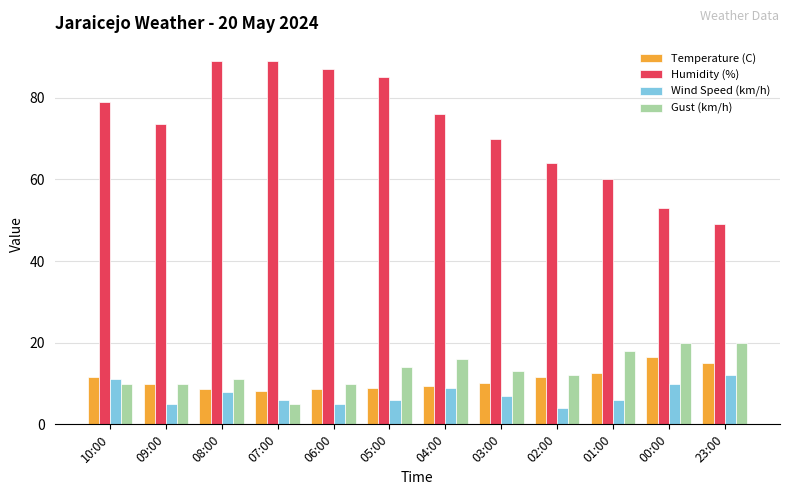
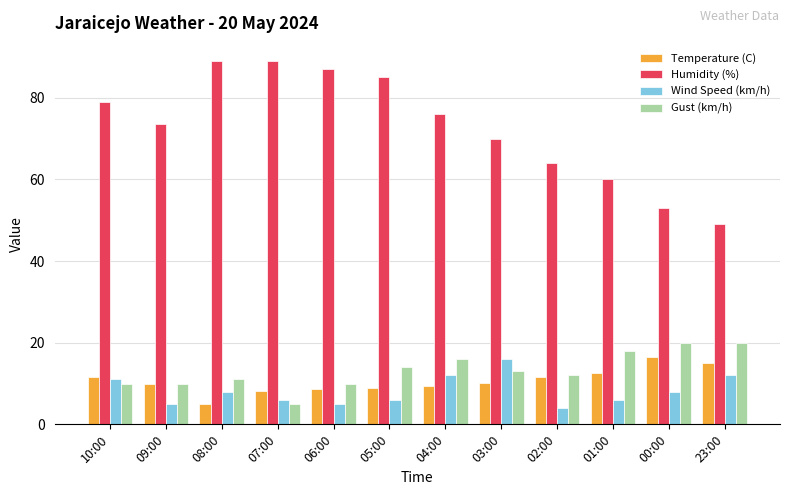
Temperature (C), 08:00: 9 -> 5
Wind Speed (km/h), 04:00: 9 -> 12
Wind Speed (km/h), 03:00: 7 -> 16
Wind Speed (km/h), 00:00: 10 -> 8
